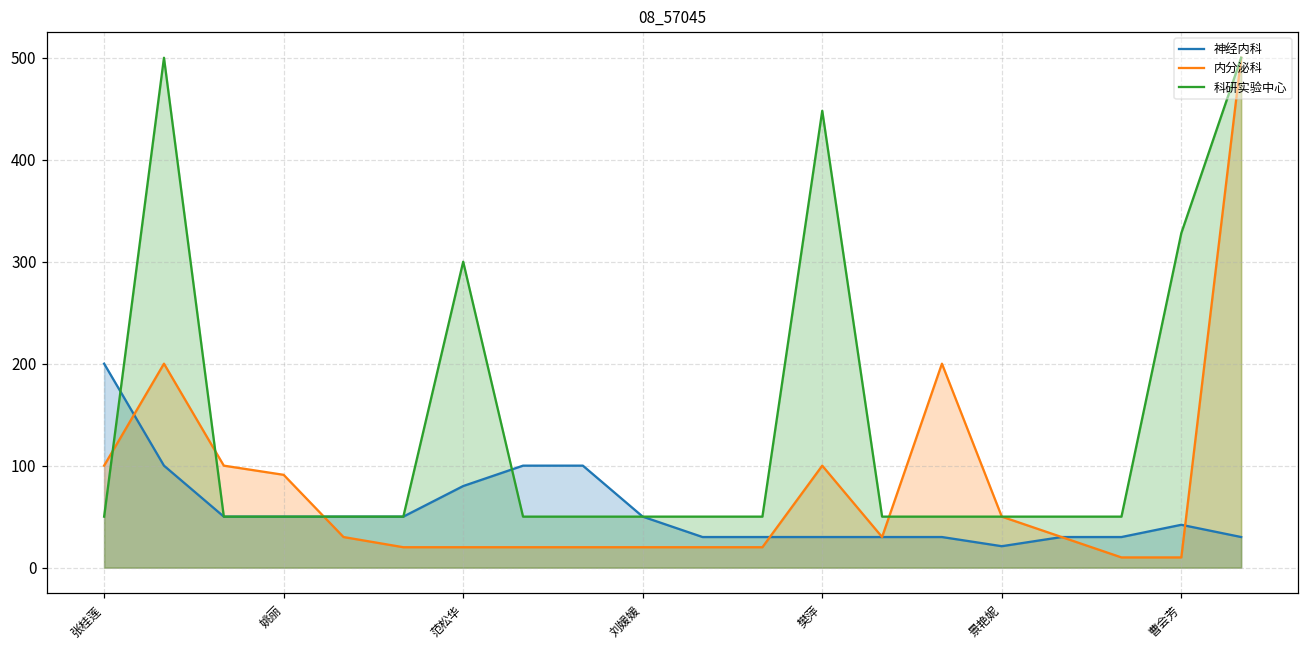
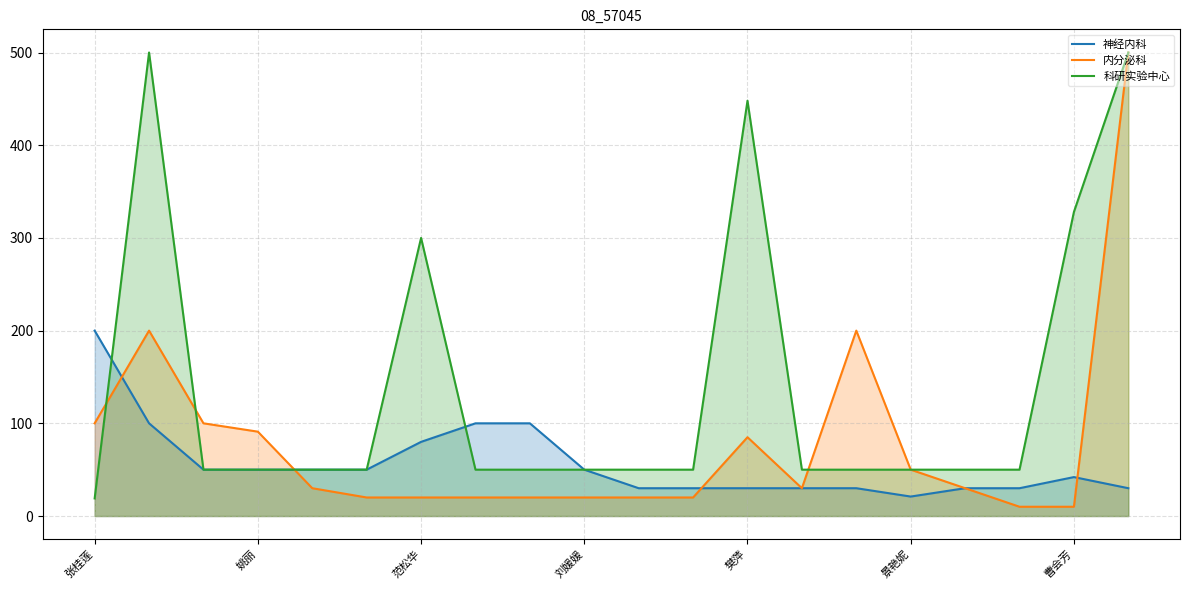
科研实验中心, 张桂莲: 50 -> 20
内分泌科, 樊萍: 100 -> 90
